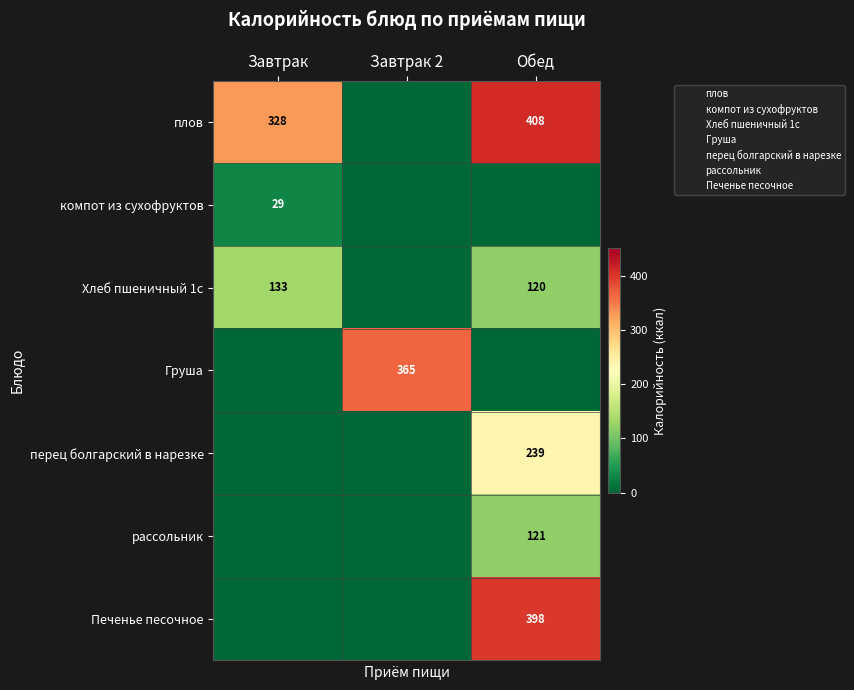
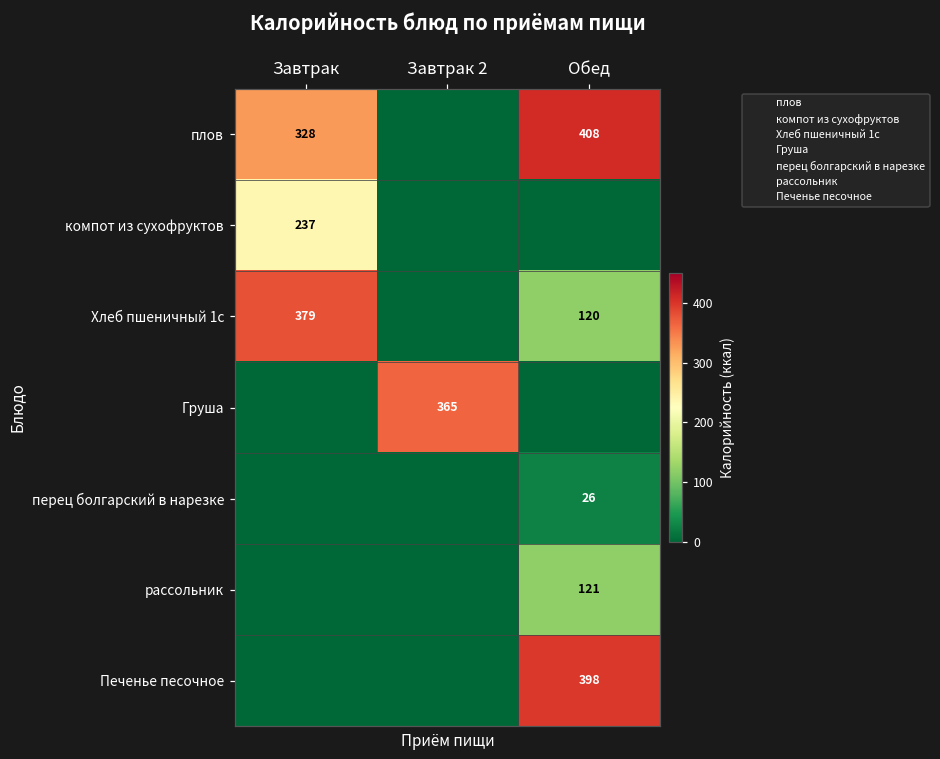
компот из сухофруктов, Завтрак: 29 -> 237
Хлеб пшеничный 1с, Завтрак: 133 -> 379
перец болгарский в нарезке, Обед: 239 -> 26
